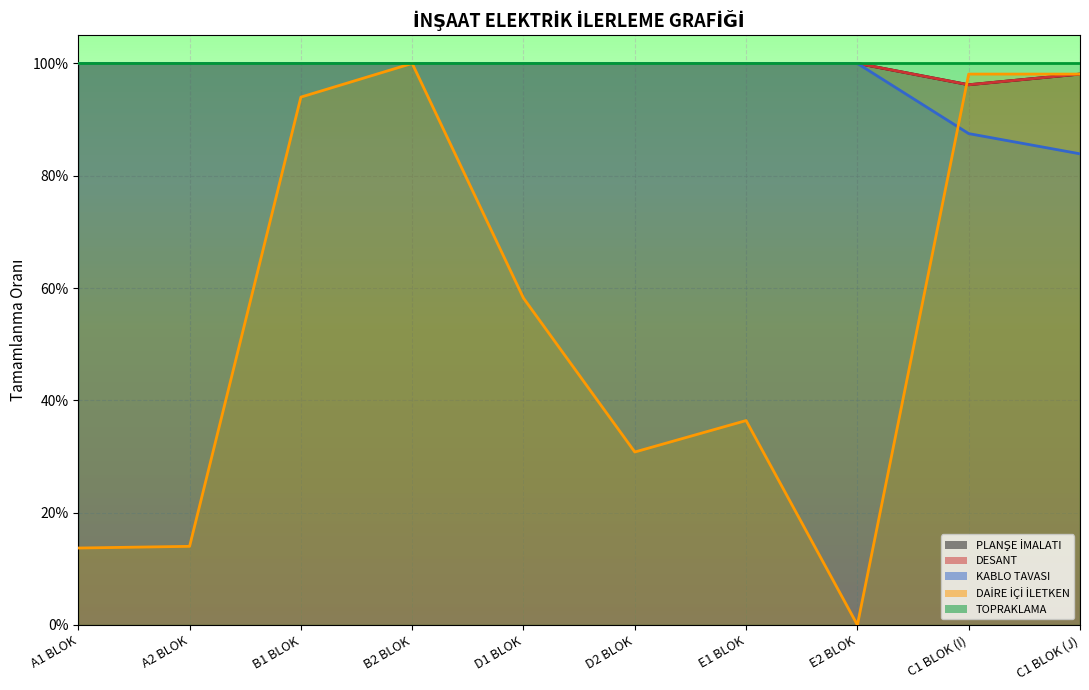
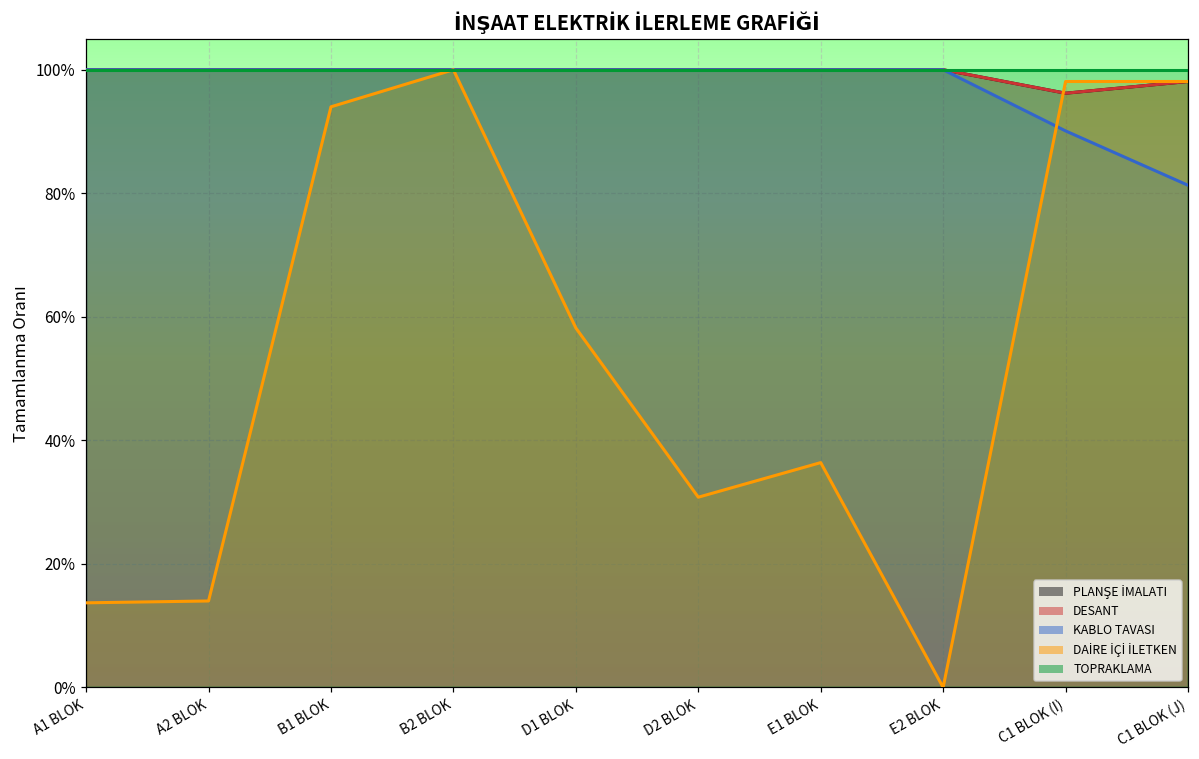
KABLO TAVASI, C1 BLOK (I): 88% -> 90%
KABLO TAVASI, C1 BLOK (J): 84% -> 81%
